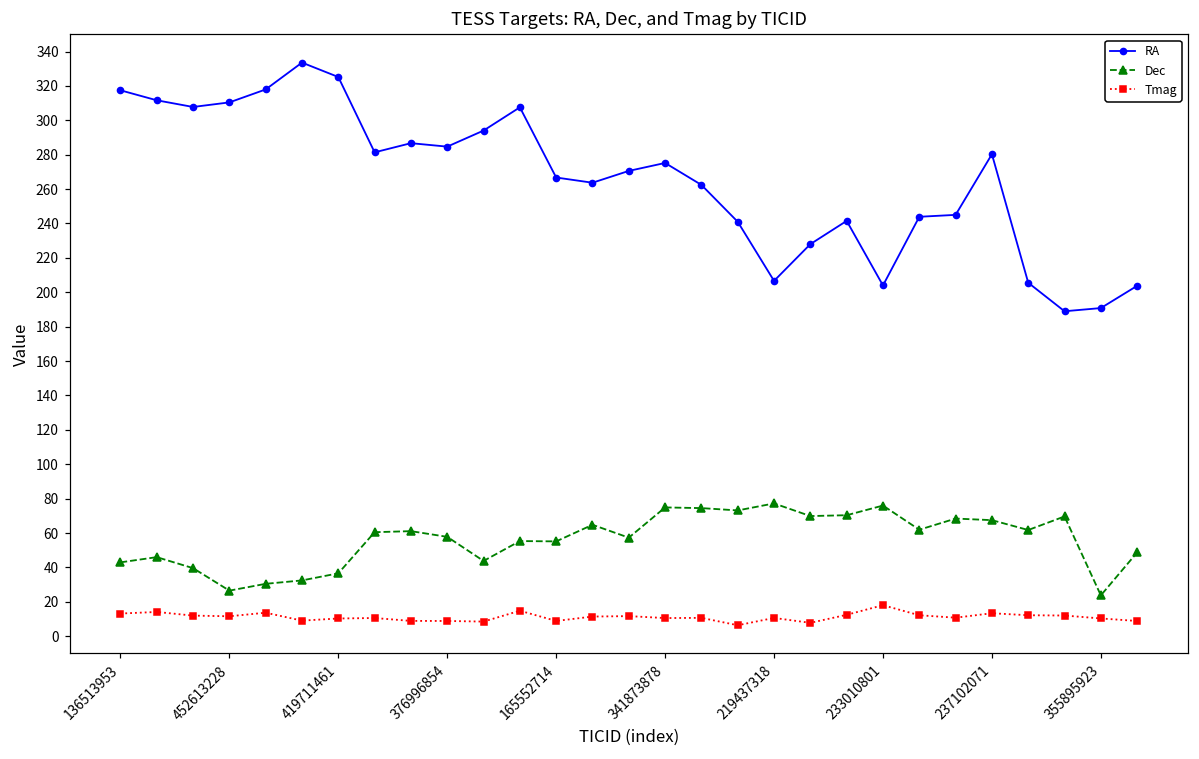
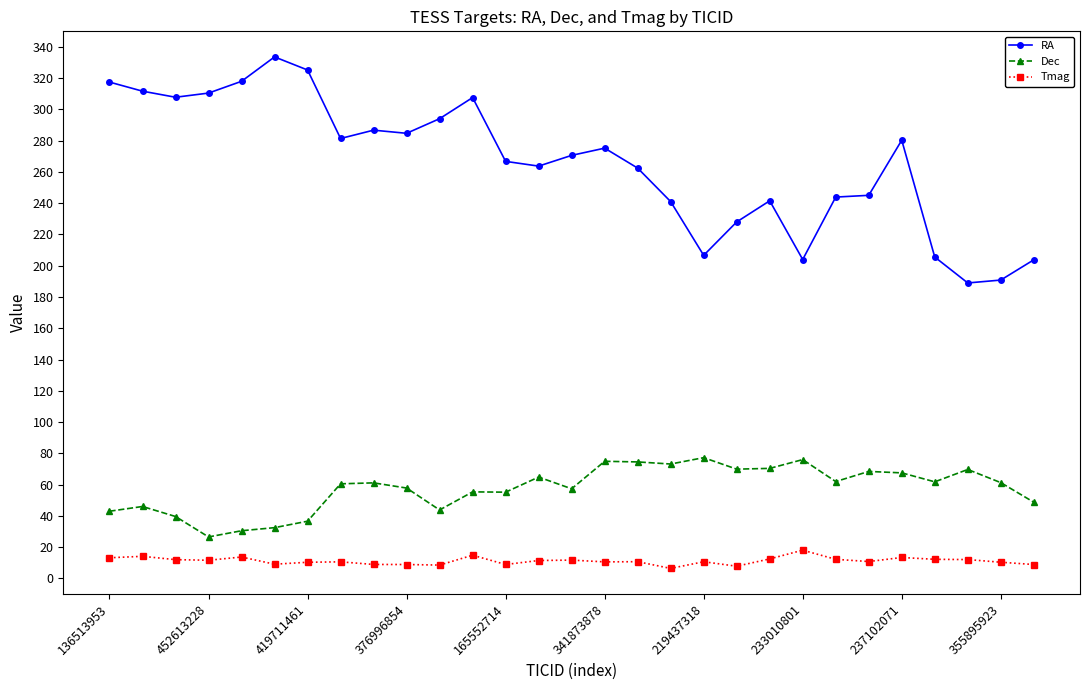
Dec, 355895923: 24 -> 61
